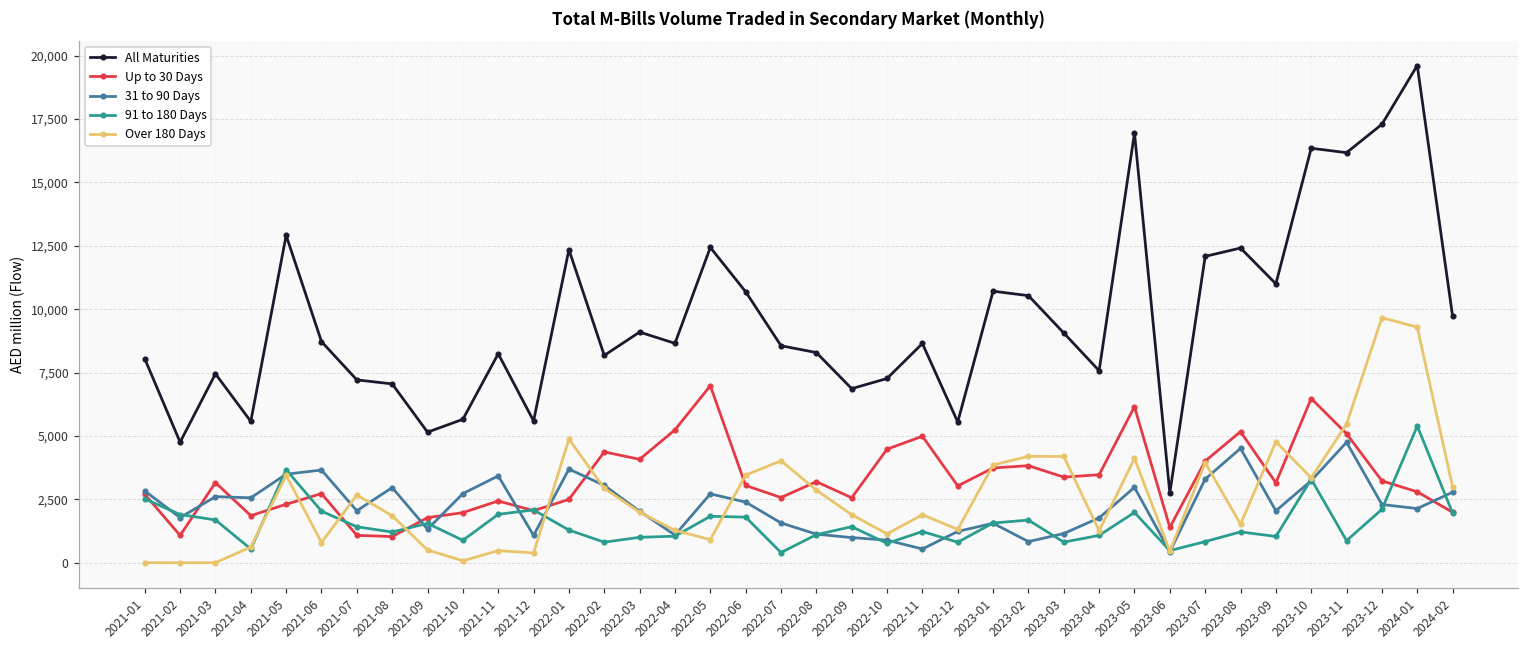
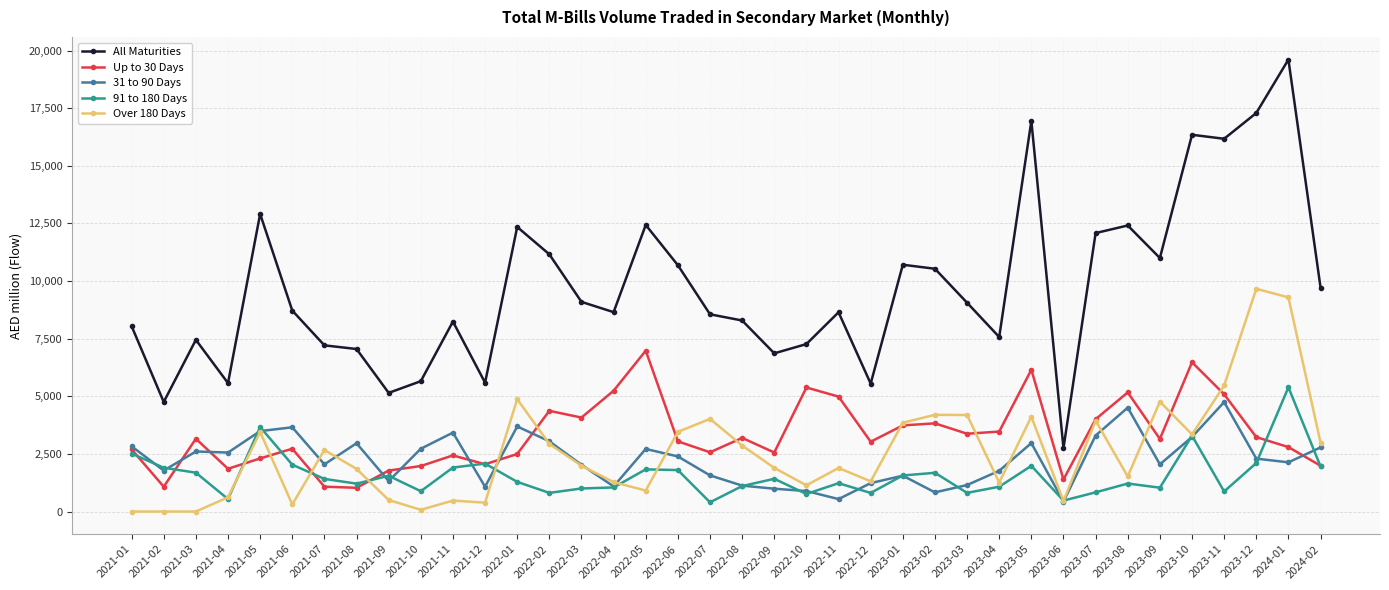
Over 180 Days, 2021-06: 800 -> 300
All Maturities, 2022-02: 8,200 -> 11,200
Up to 30 Days, 2022-10: 4,500 -> 5,400
